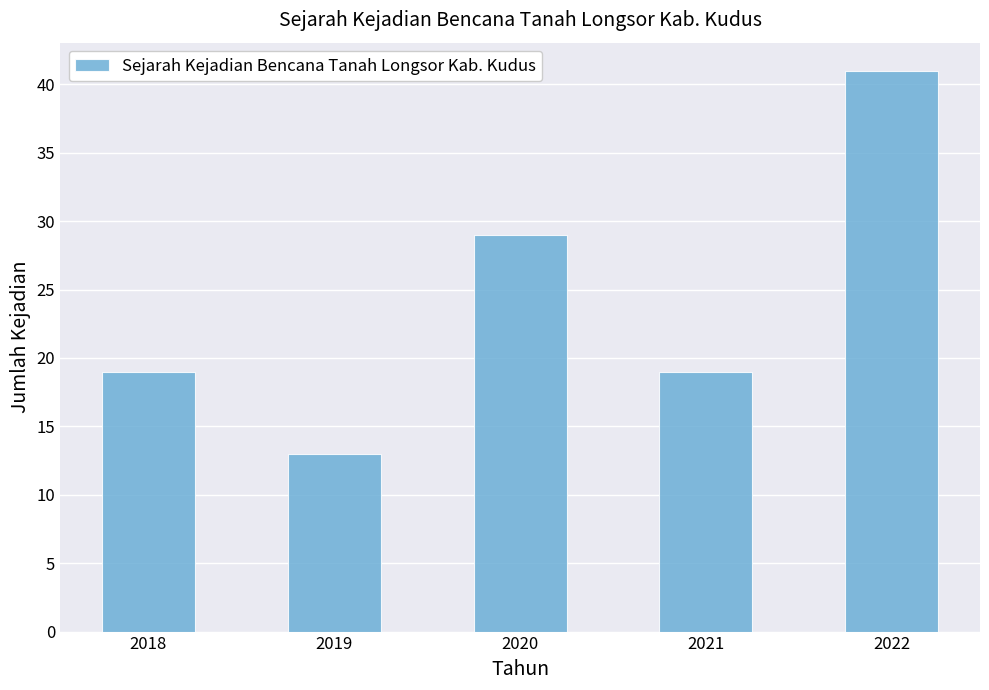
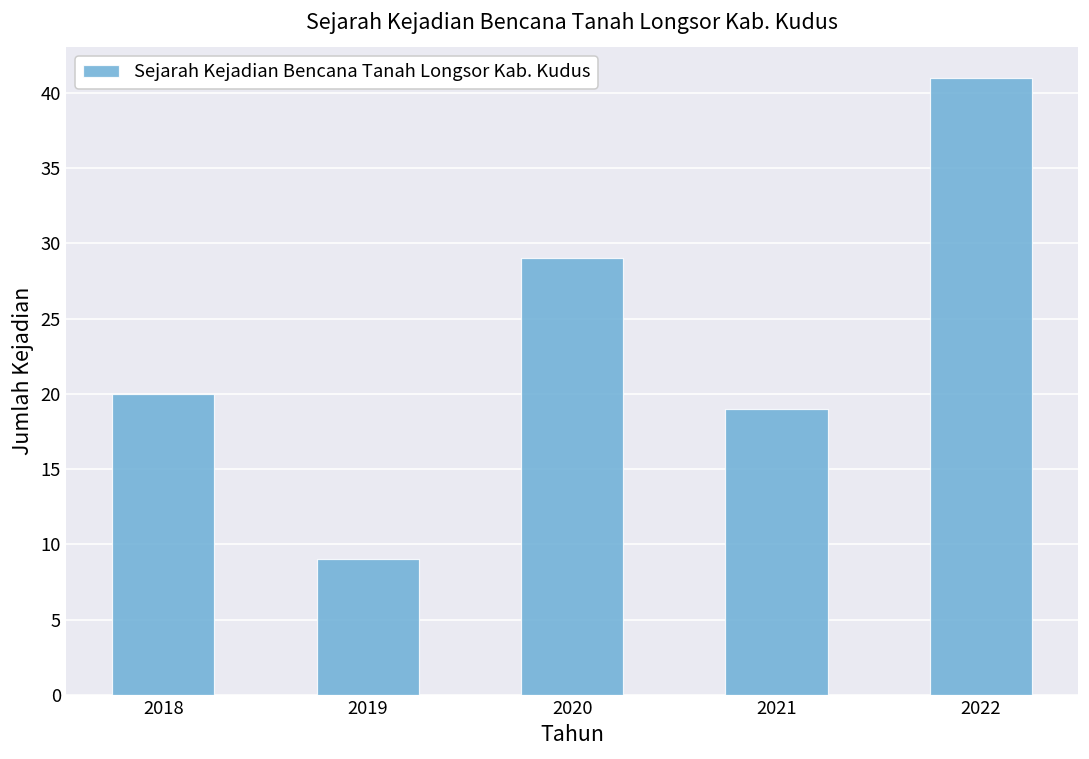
2018: 19 -> 20
2019: 13 -> 9
